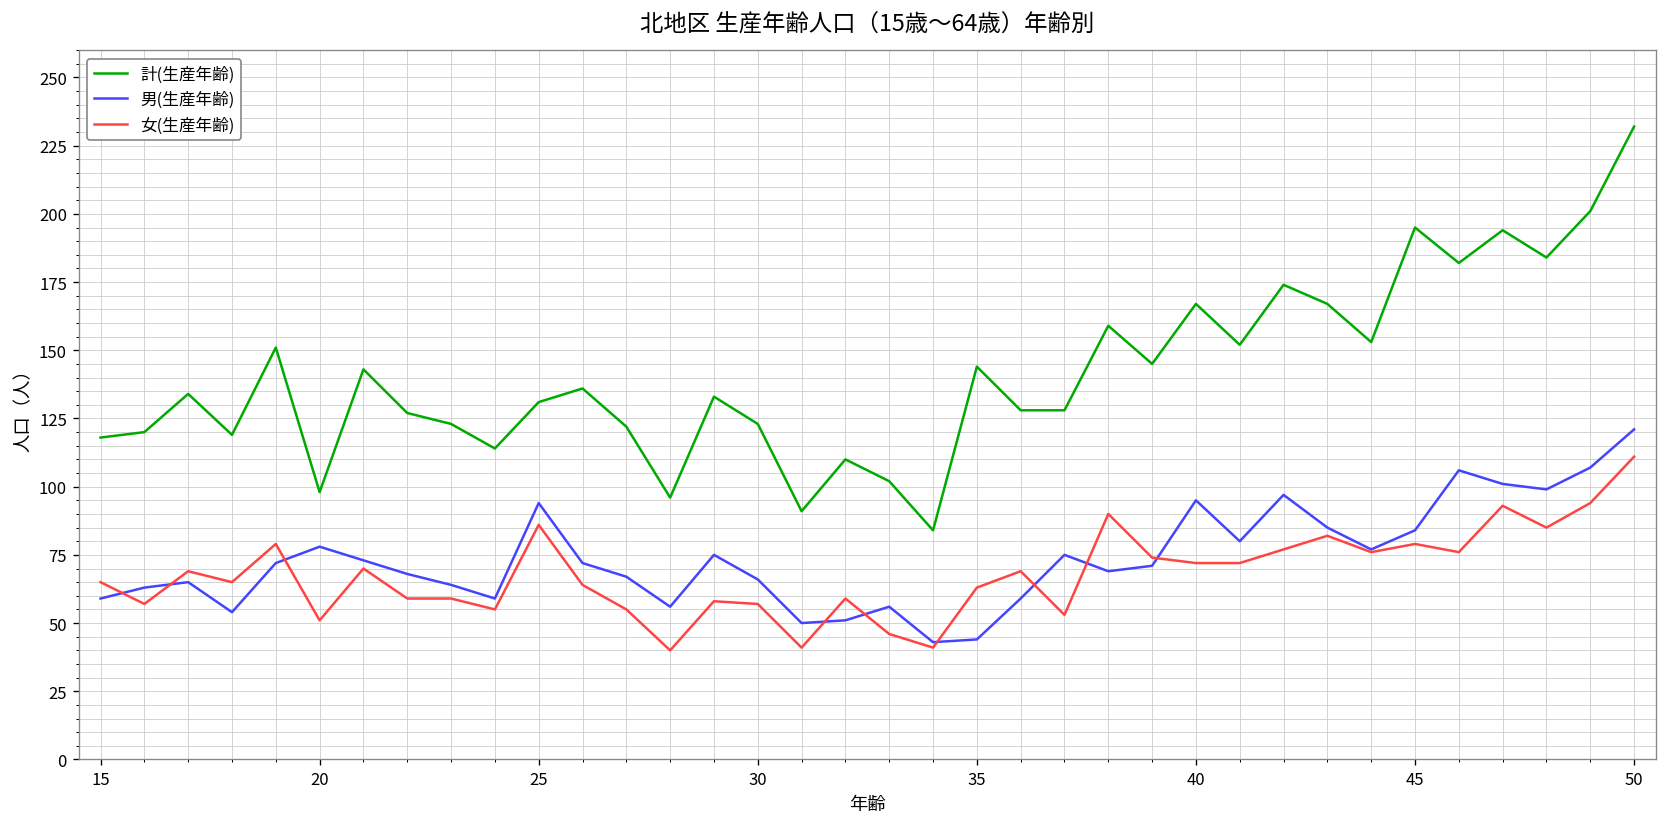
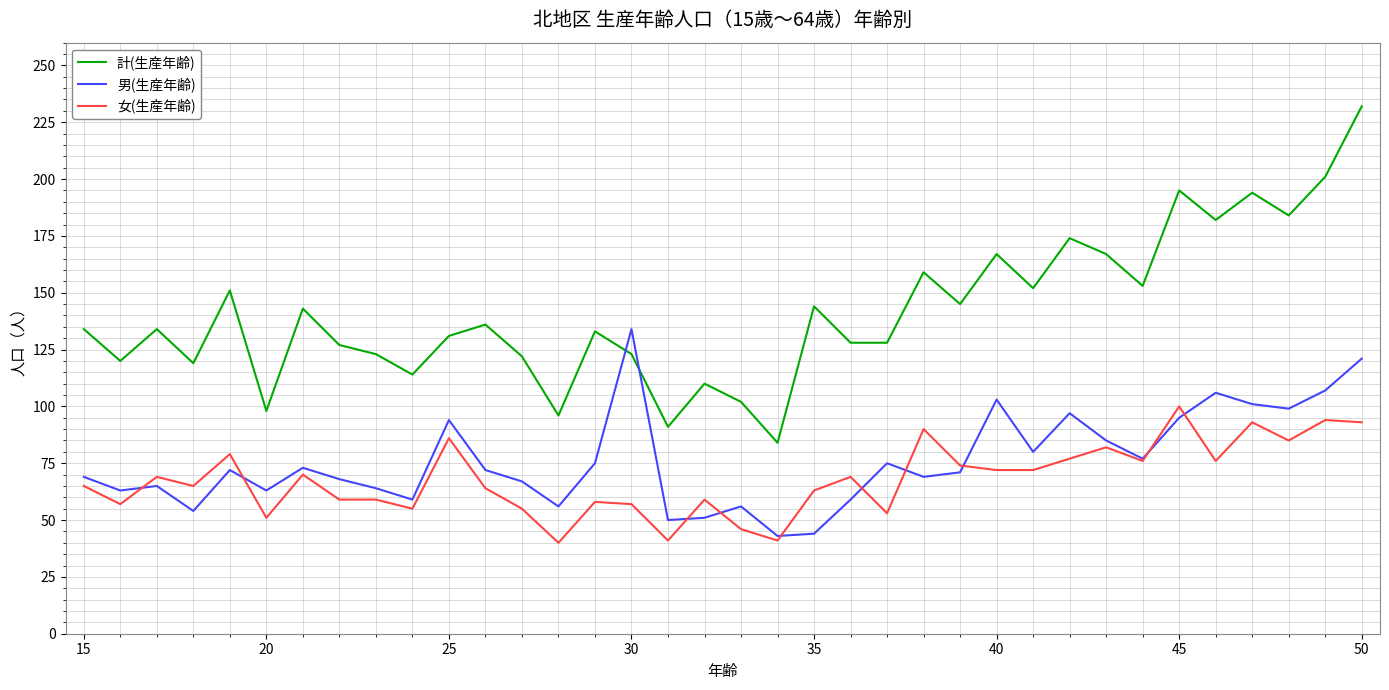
計(生産年齢), 15: 118 -> 134
男(生産年齢), 15: 59 -> 69
男(生産年齢), 20: 78 -> 63
男(生産年齢), 30: 66 -> 134
男(生産年齢), 40: 95 -> 103
男(生産年齢), 45: 84 -> 95
女(生産年齢), 45: 79 -> 100
女(生産年齢), 50: 111 -> 93
